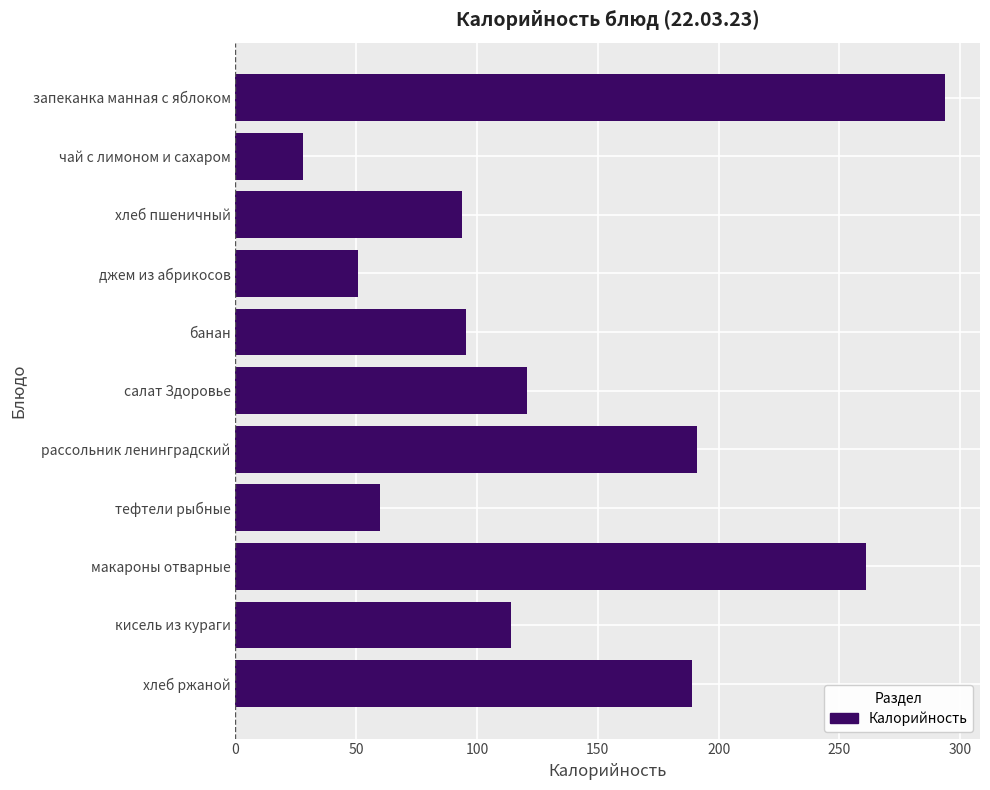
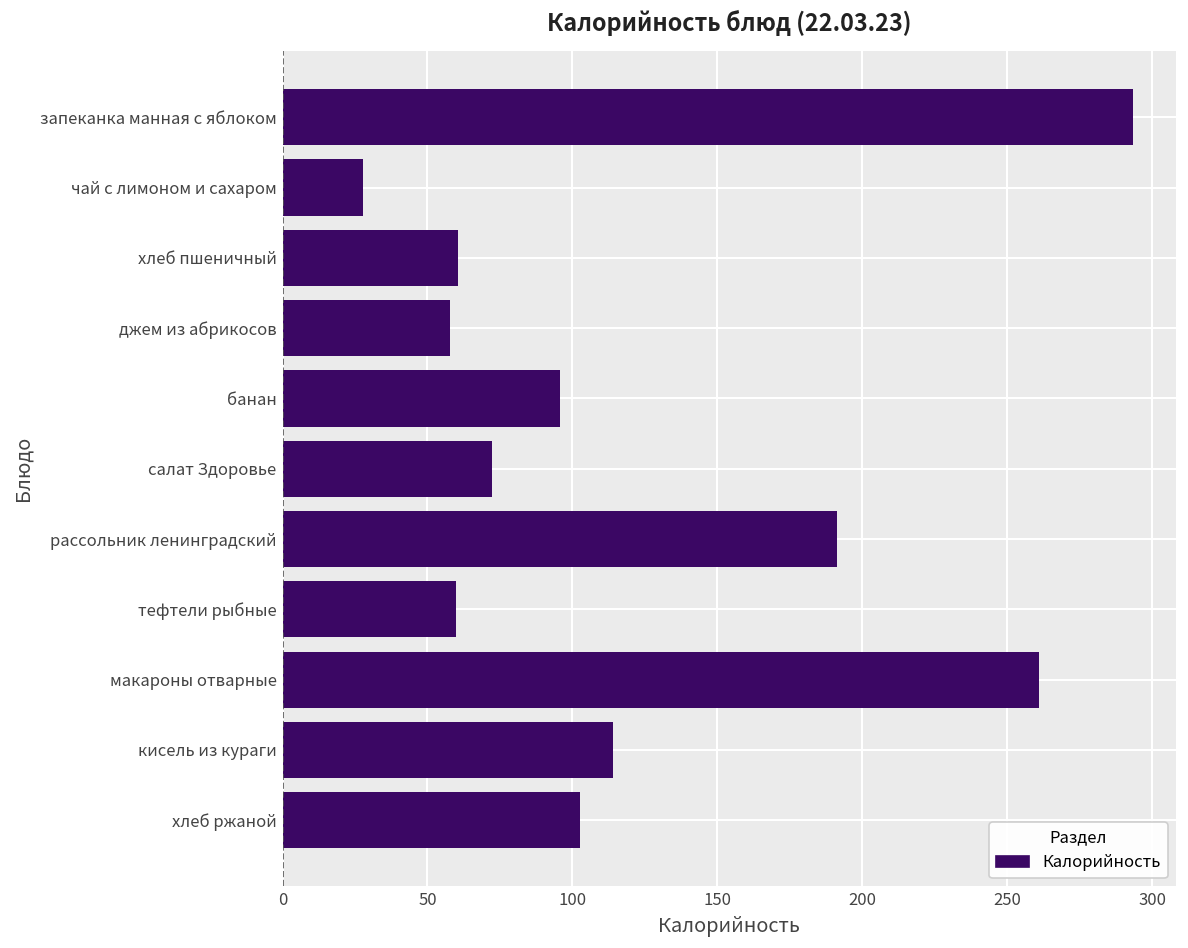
хлеб пшеничный: 94 -> 61
джем из абрикосов: 51 -> 58
салат Здоровье: 121 -> 72
хлеб ржаной: 189 -> 103
